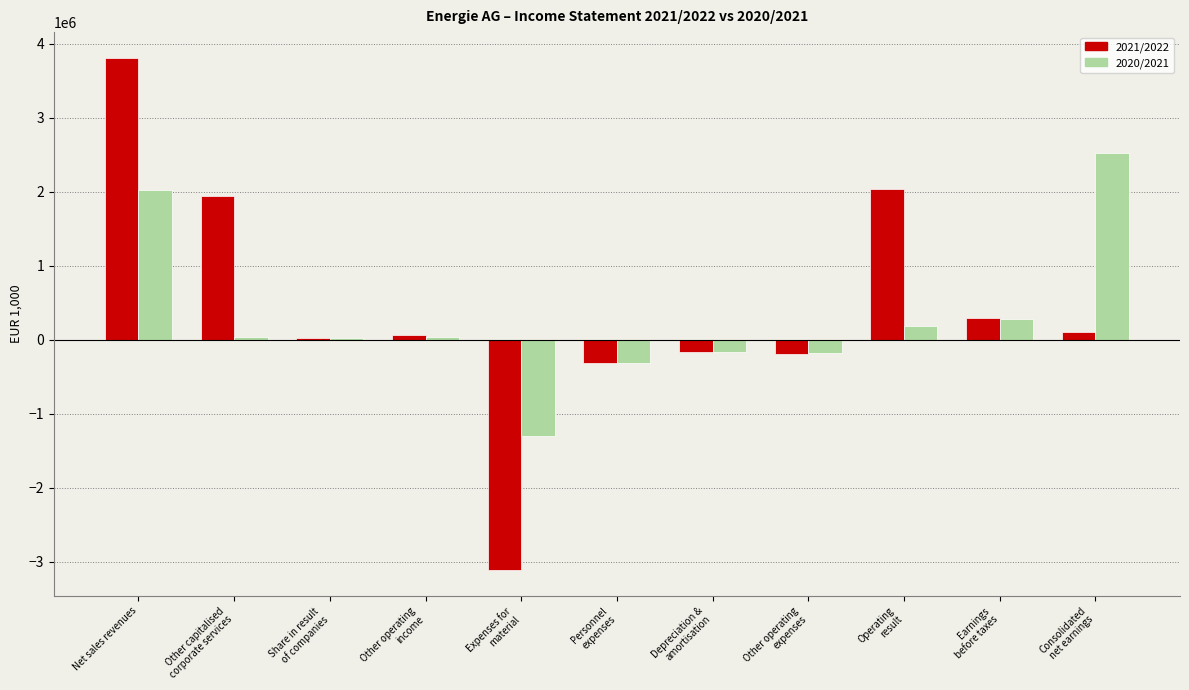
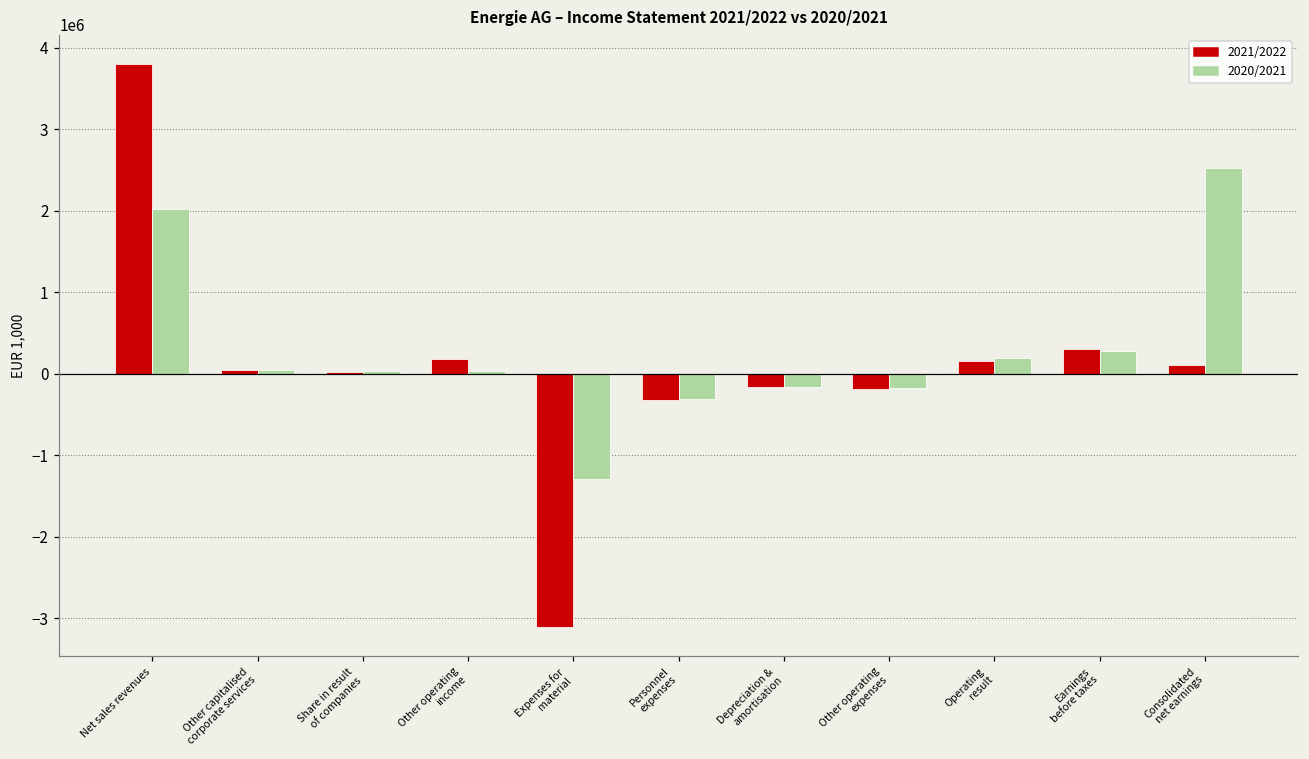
2021/2022, Other capitalised corporate services: 1900000 -> 0
2021/2022, Other operating income: 100000 -> 200000
2021/2022, Operating result: 2000000 -> 200000
